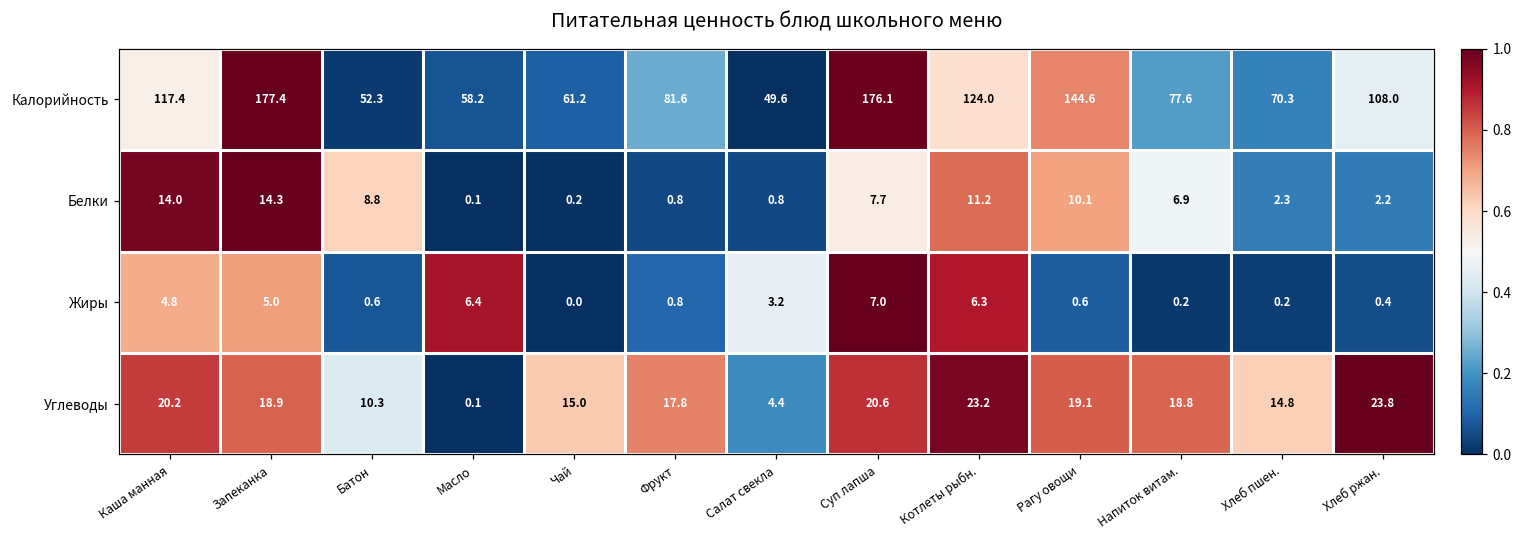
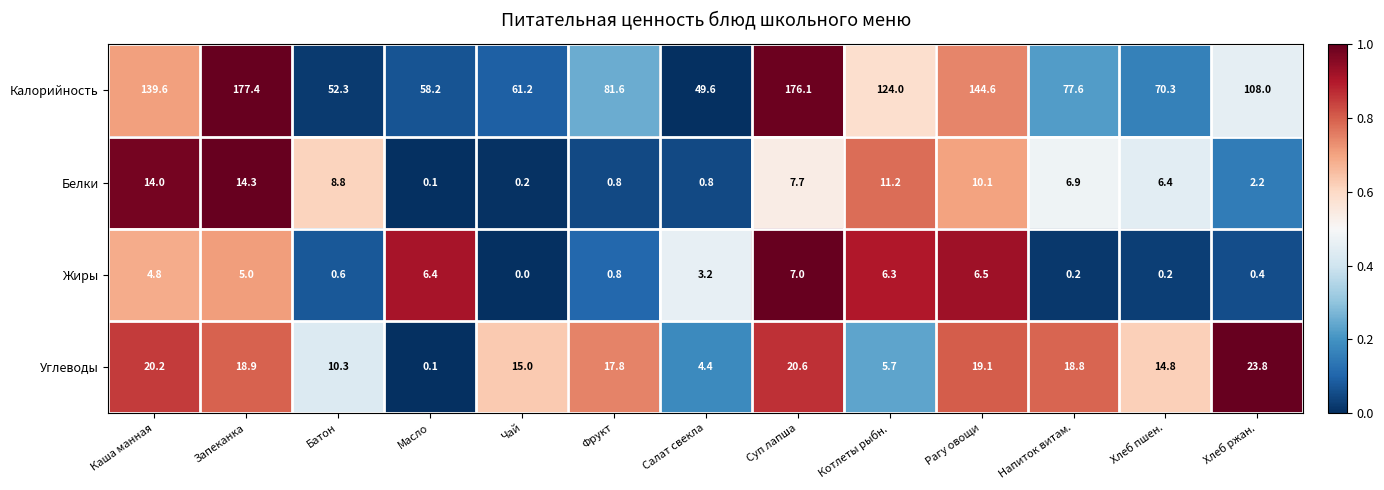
Калорийность, Каша манная: 117.4 -> 139.6
Белки, Хлеб пшен.: 2.3 -> 6.4
Жиры, Рагу овощи: 0.6 -> 6.5
Углеводы, Котлеты рыбн.: 23.2 -> 5.7
